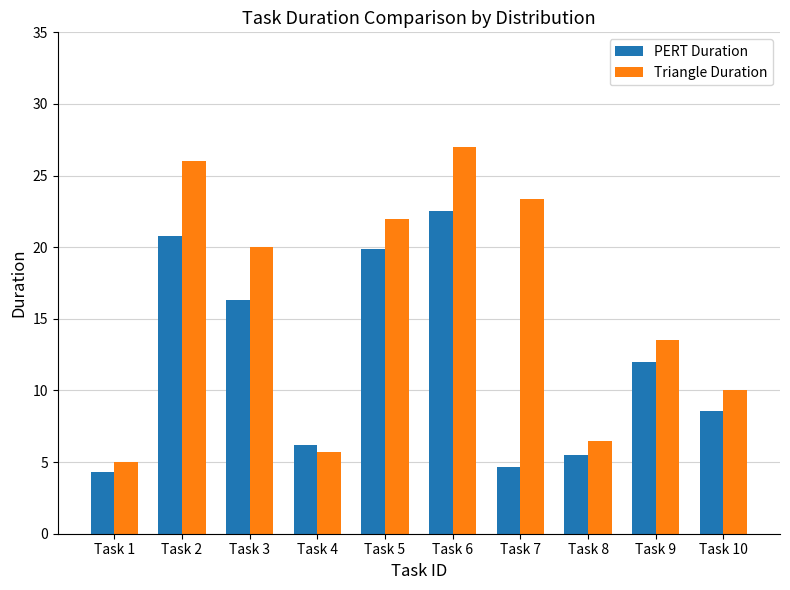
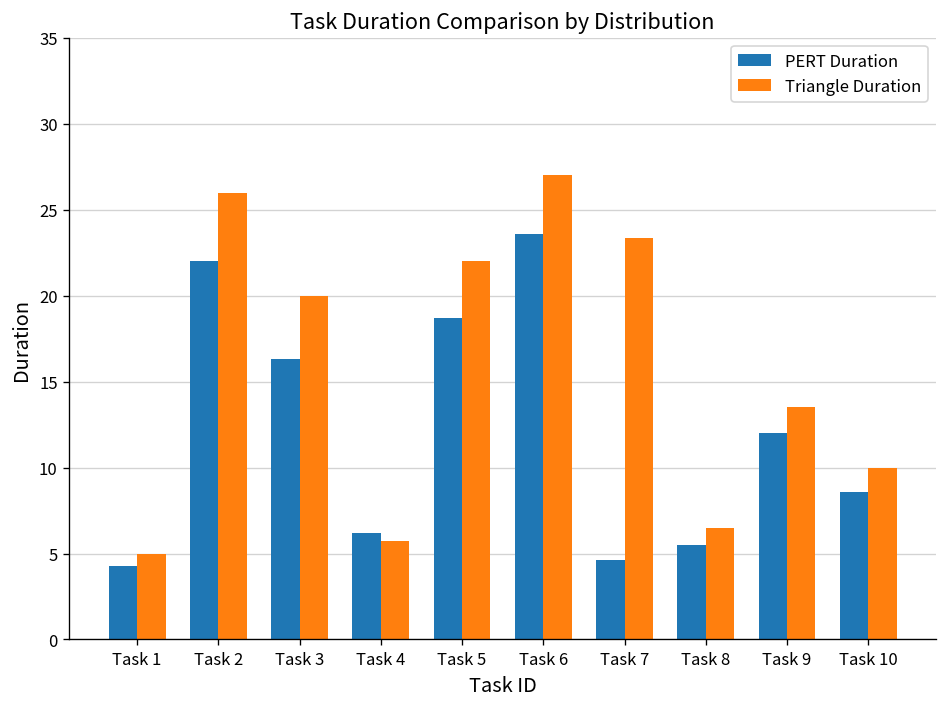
PERT Duration, Task 2: 20.8 -> 22.0
PERT Duration, Task 5: 19.9 -> 18.7
PERT Duration, Task 6: 22.5 -> 23.6
